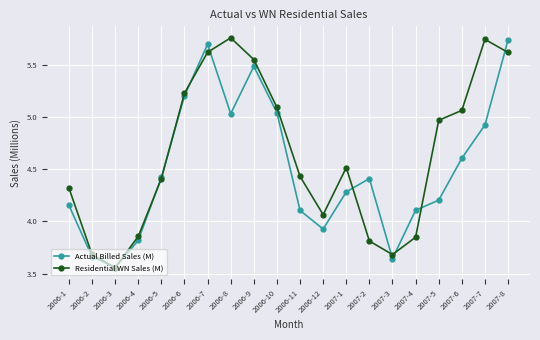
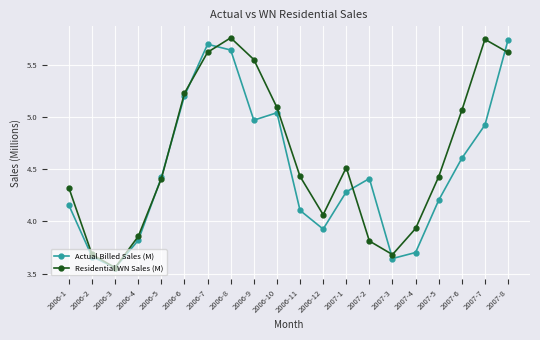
Actual Billed Sales (M), 2006-8: 5.03 -> 5.64
Actual Billed Sales (M), 2006-9: 5.49 -> 4.97
Actual Billed Sales (M), 2007-4: 4.11 -> 3.70
Residential WN Sales (M), 2007-4: 3.85 -> 3.93
Residential WN Sales (M), 2007-5: 4.97 -> 4.43
